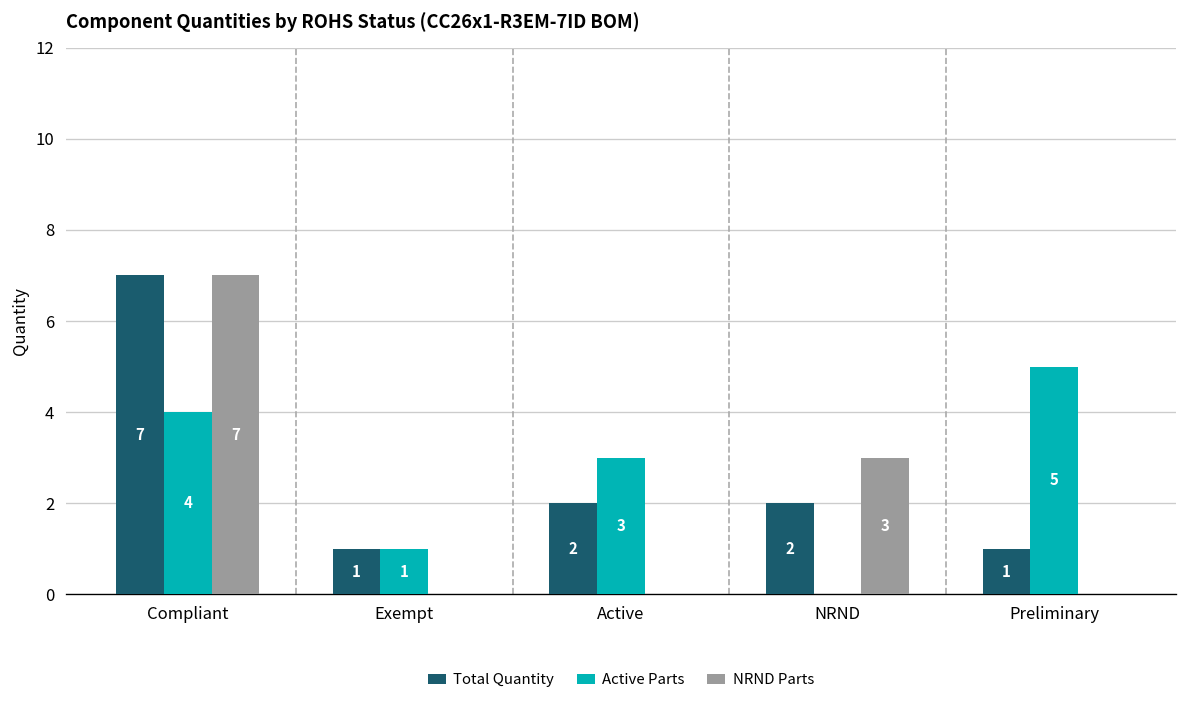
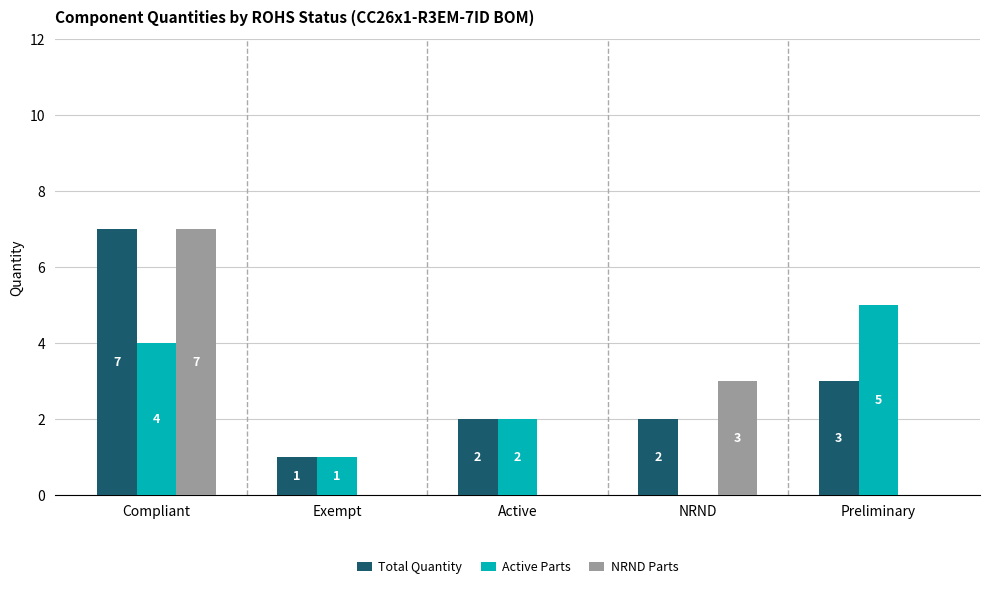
Active Parts, Active: 3 -> 2
Total Quantity, Preliminary: 1 -> 3
